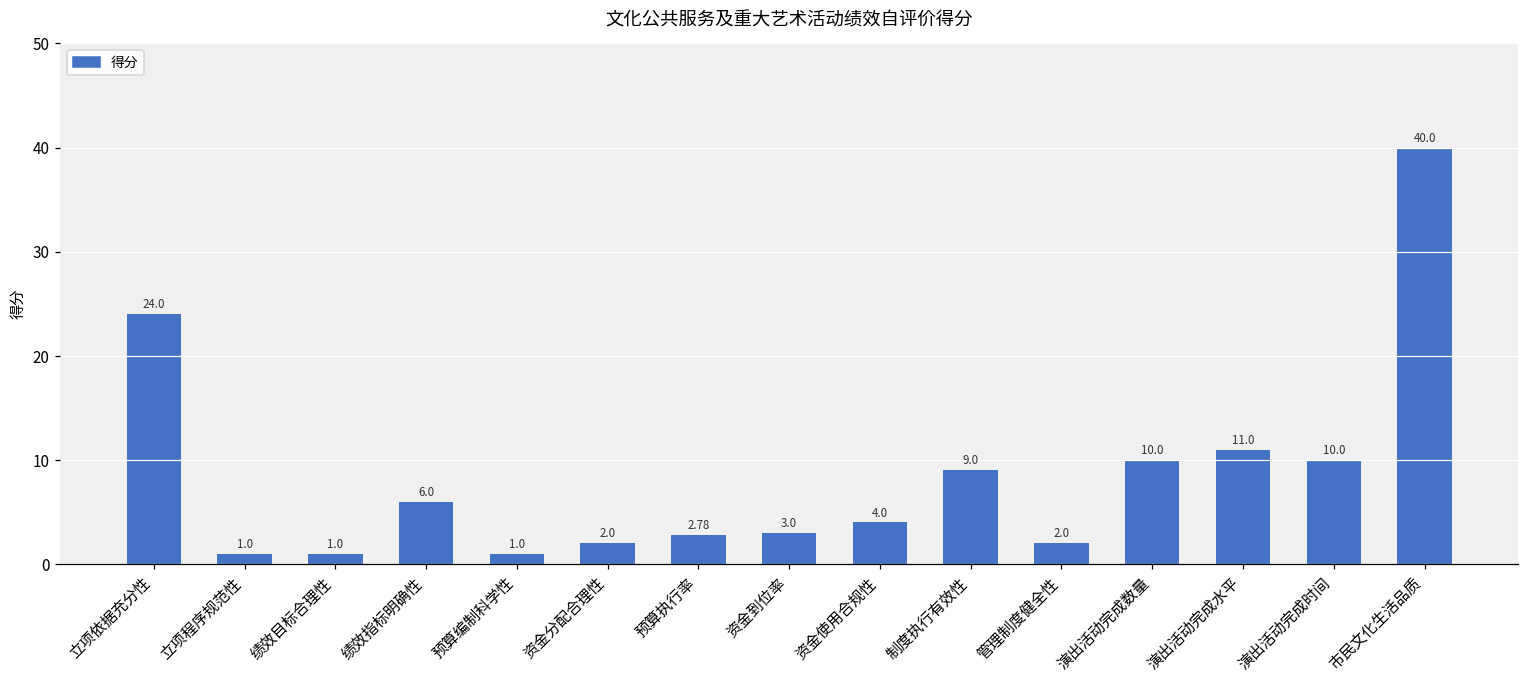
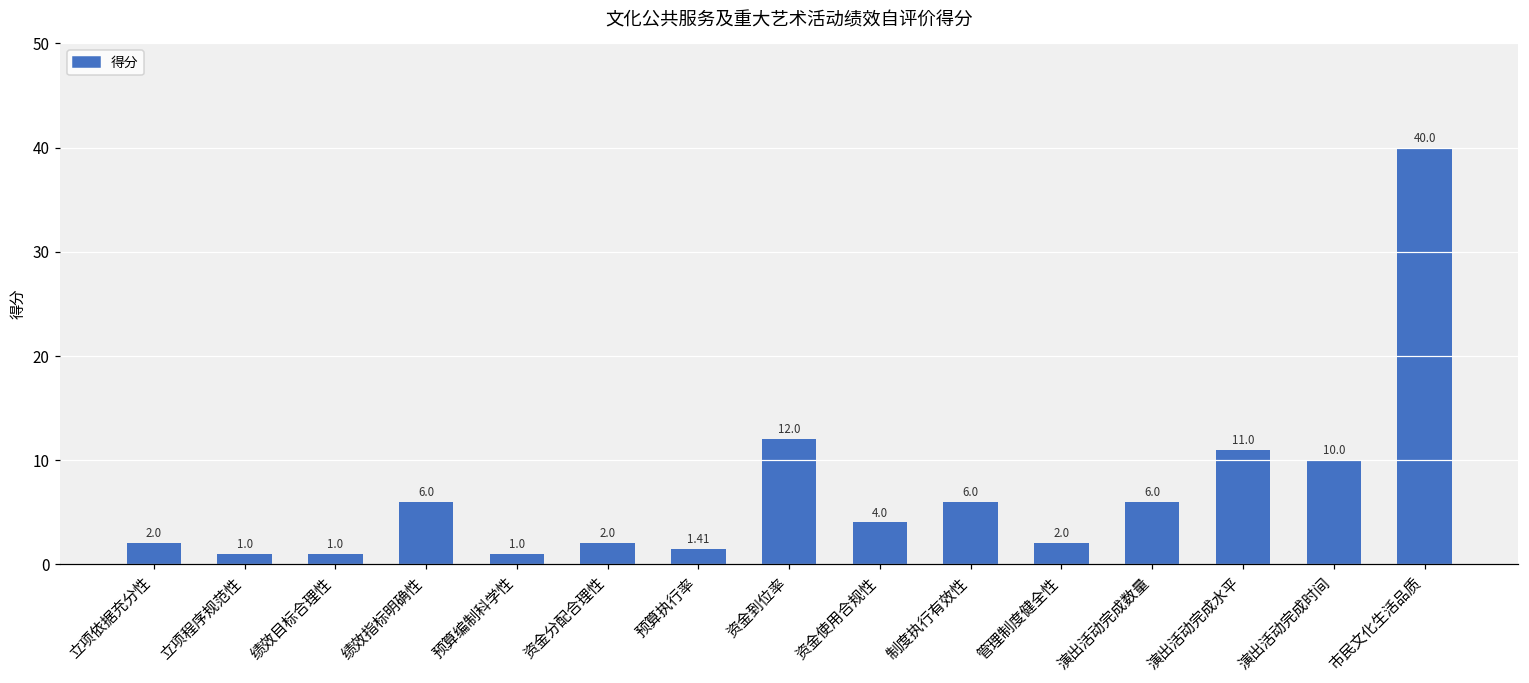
立项依据充分性: 24.0 -> 2.0
预算执行率: 2.78 -> 1.41
资金到位率: 3.0 -> 12.0
制度执行有效性: 9.0 -> 6.0
演出活动完成数量: 10.0 -> 6.0
